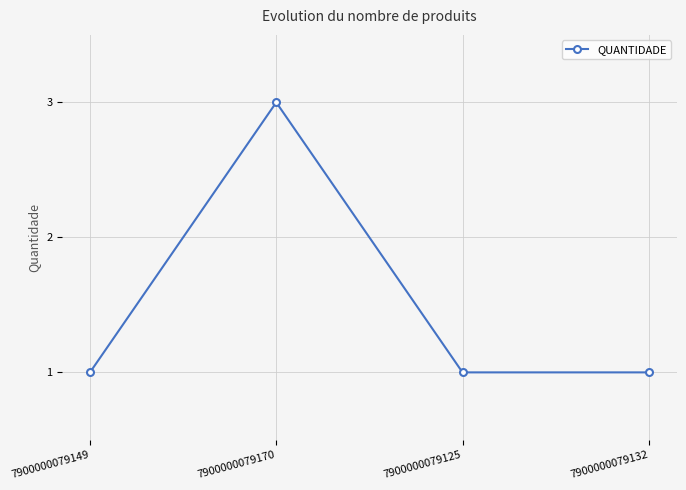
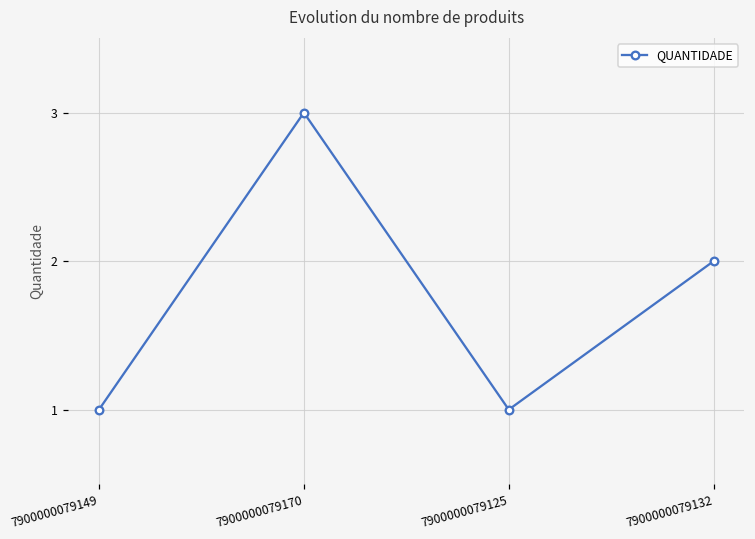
7900000079132: 1 -> 2
